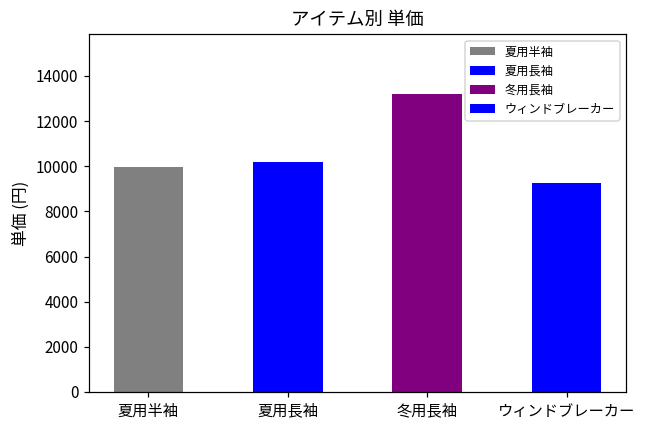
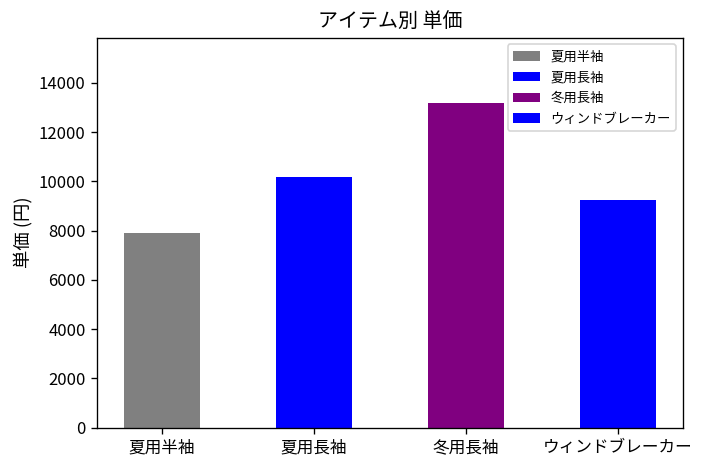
夏用半袖: 10000 -> 7900
